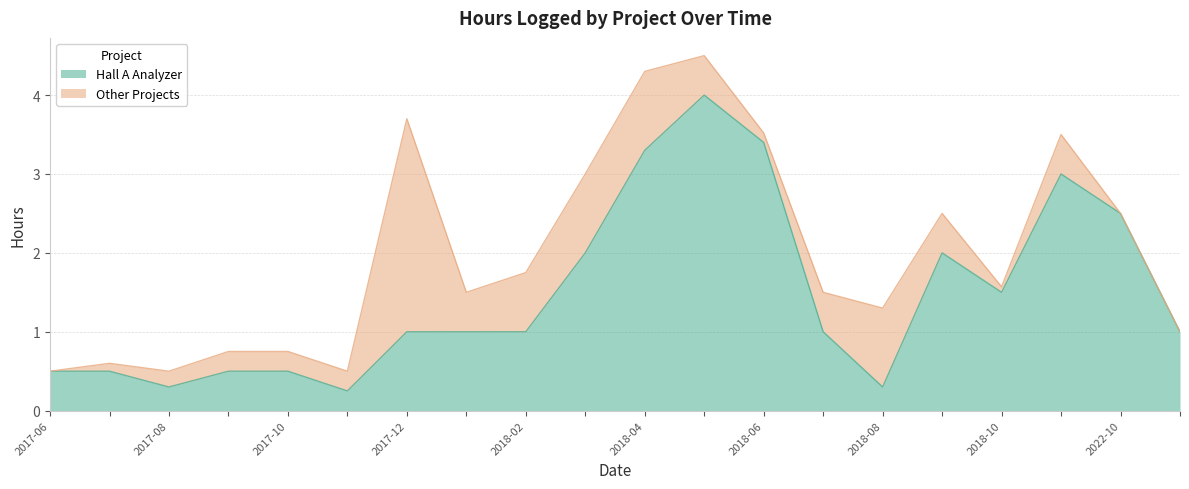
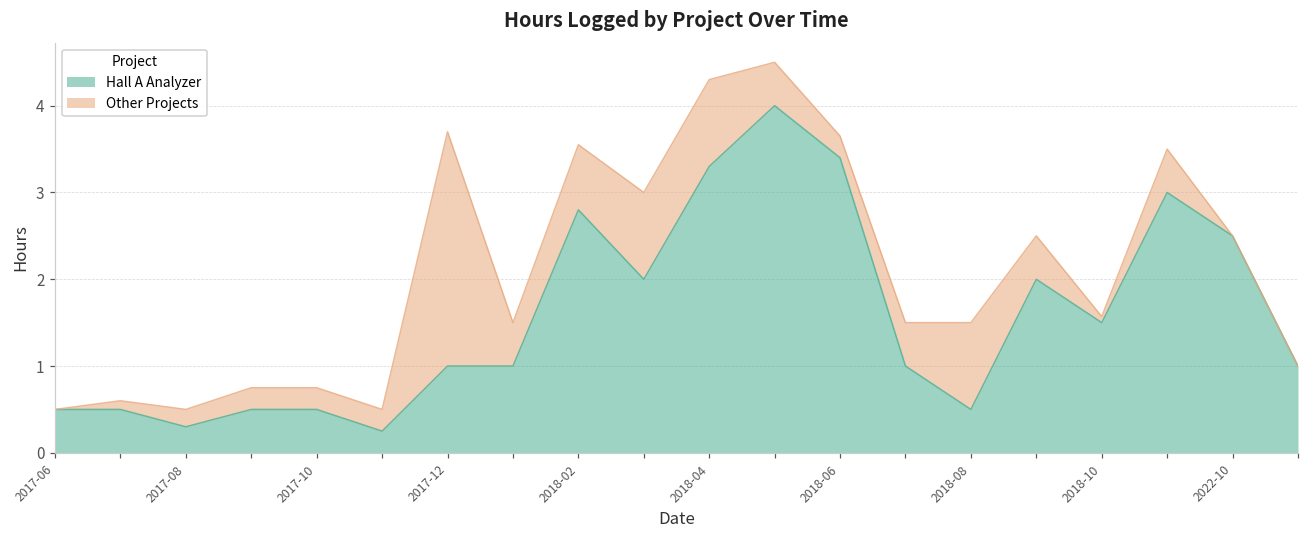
Hall A Analyzer, 2018-02: 1.0 -> 2.8
Other Projects, 2018-06: 0.1 -> 0.3
Hall A Analyzer, 2018-08: 0.3 -> 0.5
